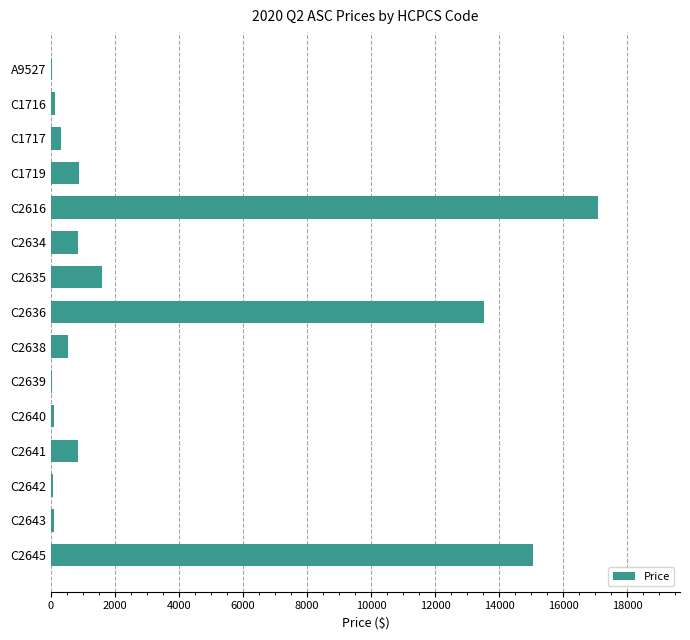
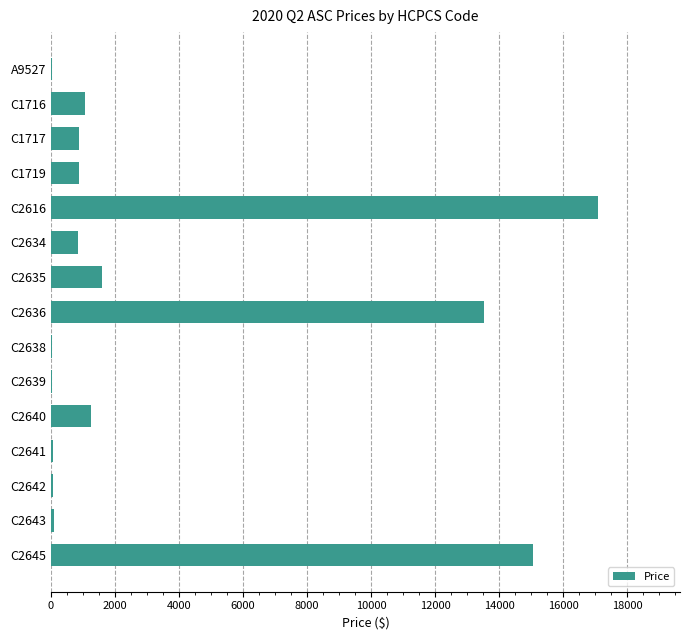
C1716: 100 -> 1100
C1717: 300 -> 900
C2638: 500 -> 0
C2640: 100 -> 1300
C2641: 900 -> 100
